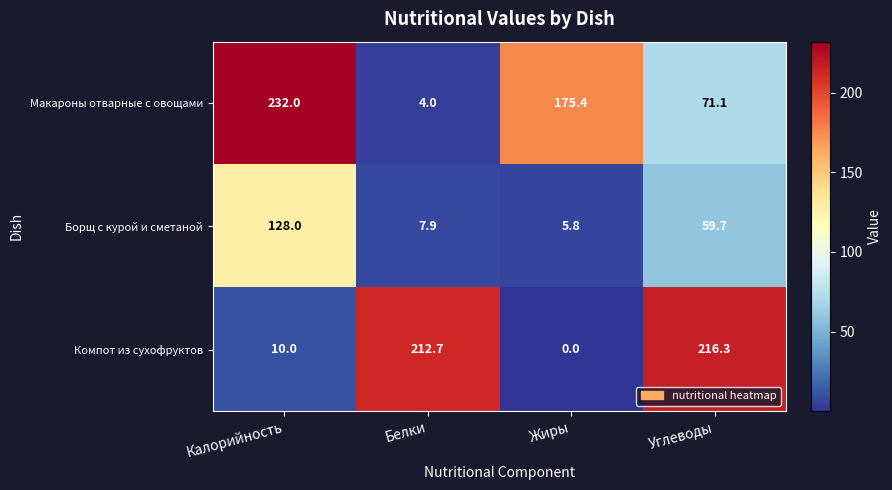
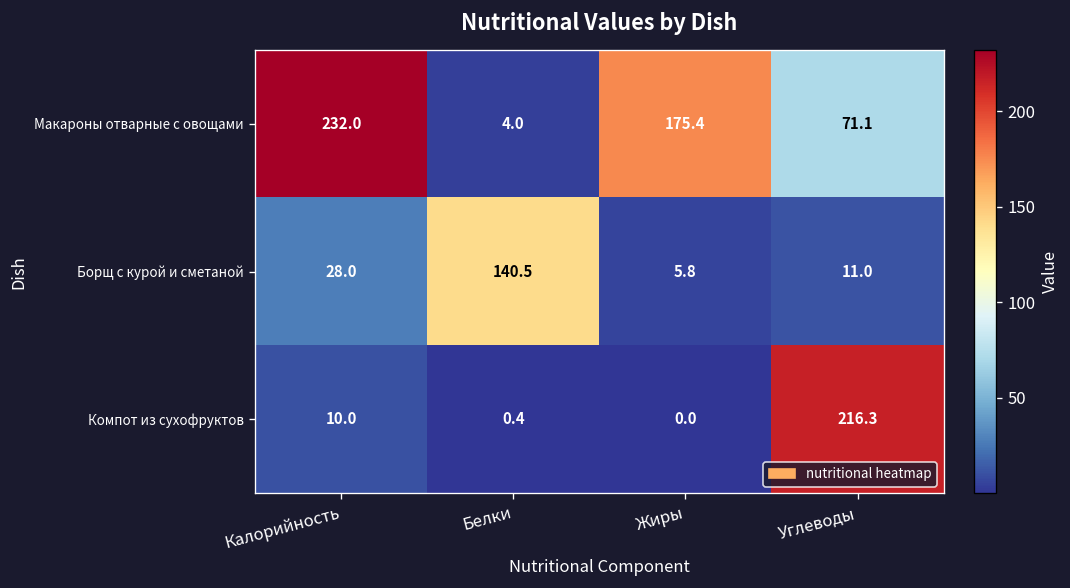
Борщ с курой и сметаной, Калорийность: 128.0 -> 28.0
Борщ с курой и сметаной, Белки: 7.9 -> 140.5
Борщ с курой и сметаной, Углеводы: 59.7 -> 11.0
Компот из сухофруктов, Белки: 212.7 -> 0.4
